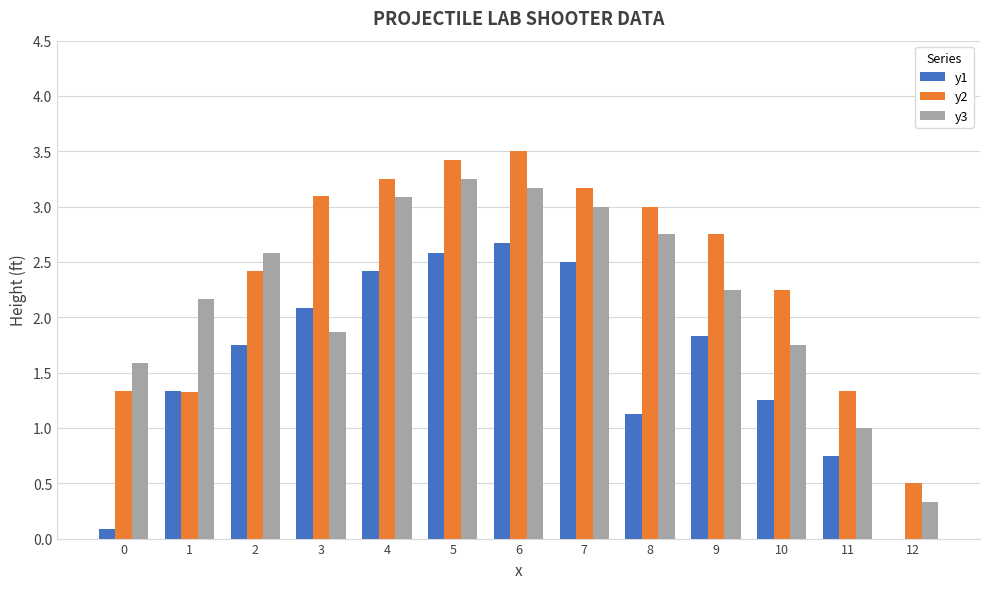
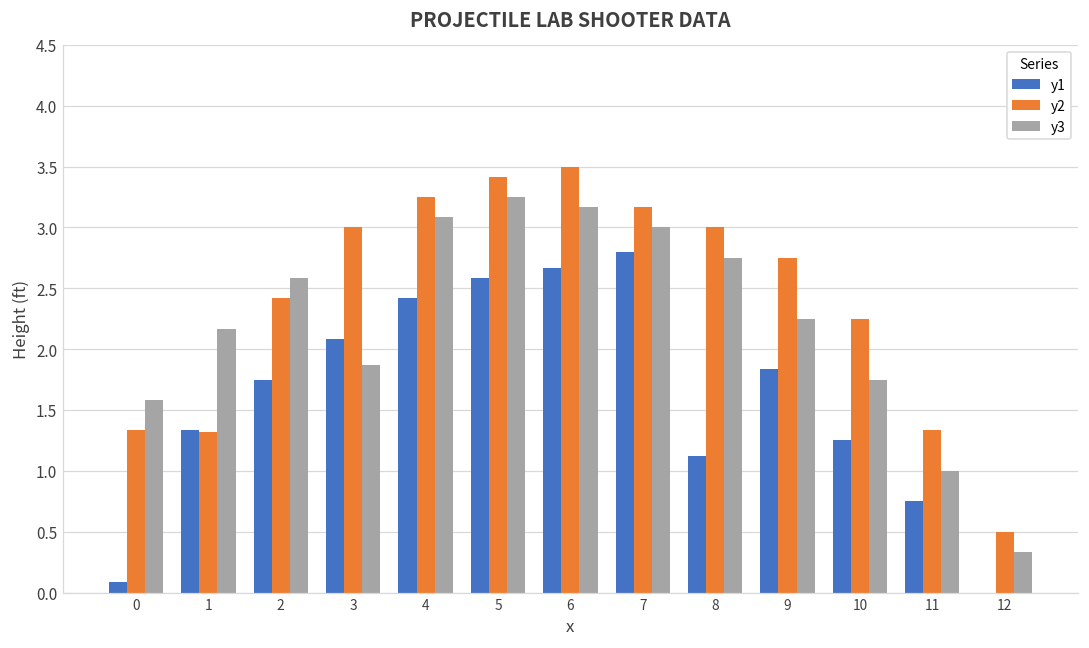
y2, 3: 3.1 -> 3.0
y1, 7: 2.5 -> 2.8
